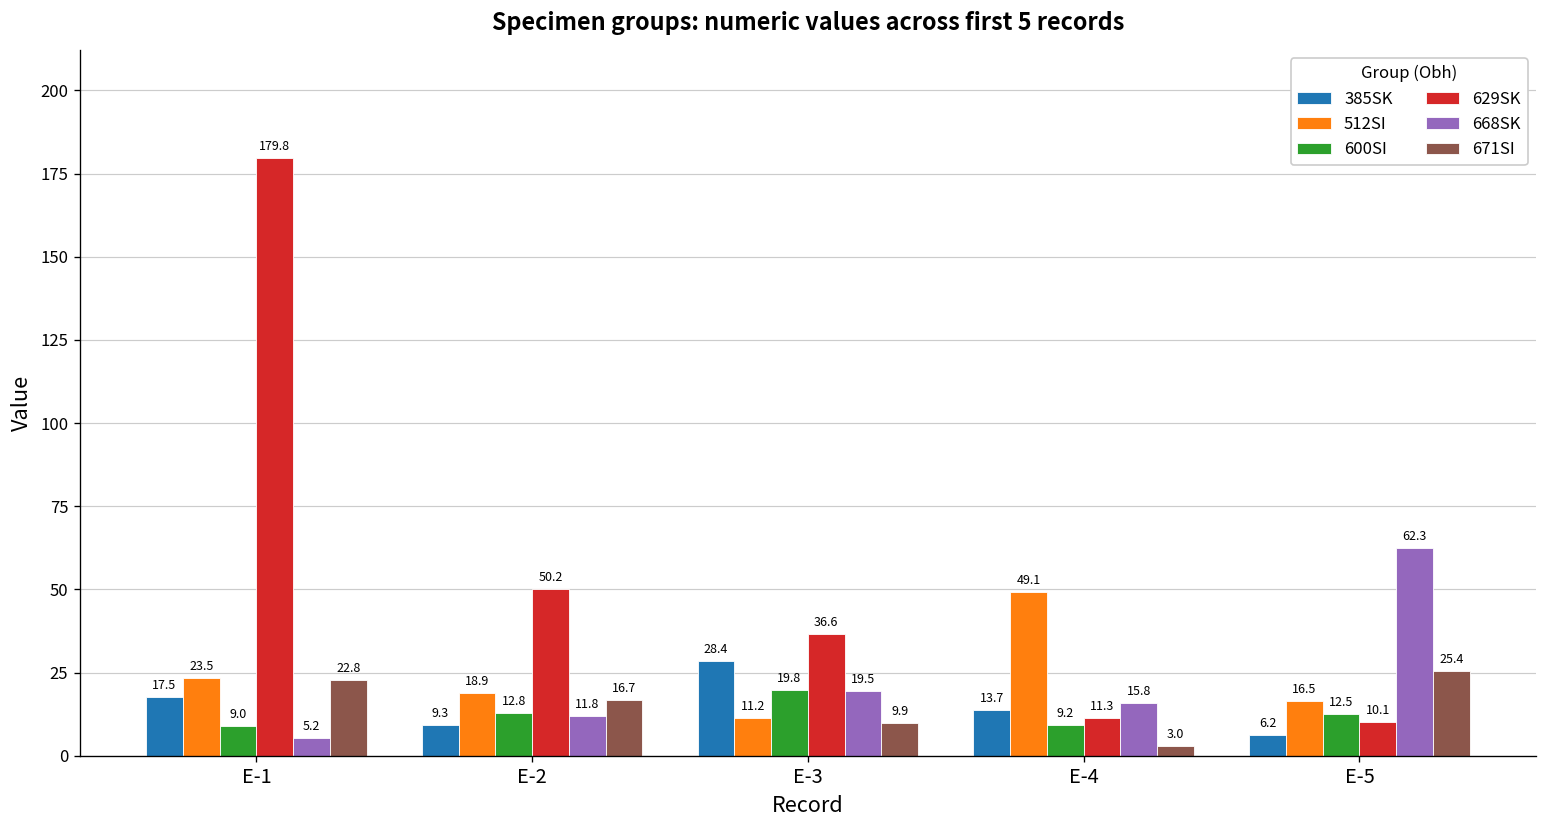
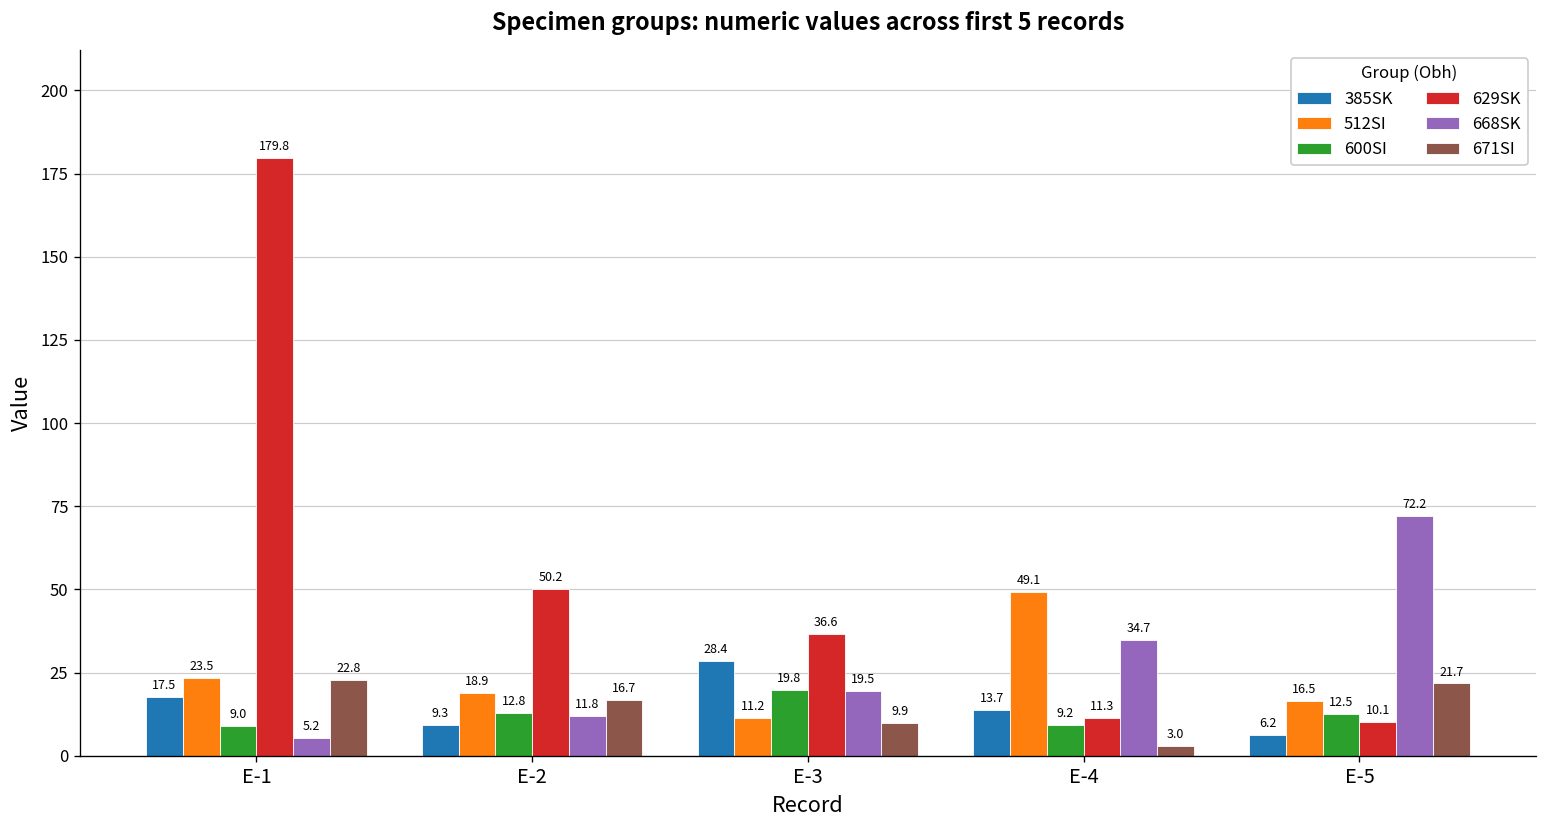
668SK, E-4: 15.8 -> 34.7
668SK, E-5: 62.3 -> 72.2
671SI, E-5: 25.4 -> 21.7
